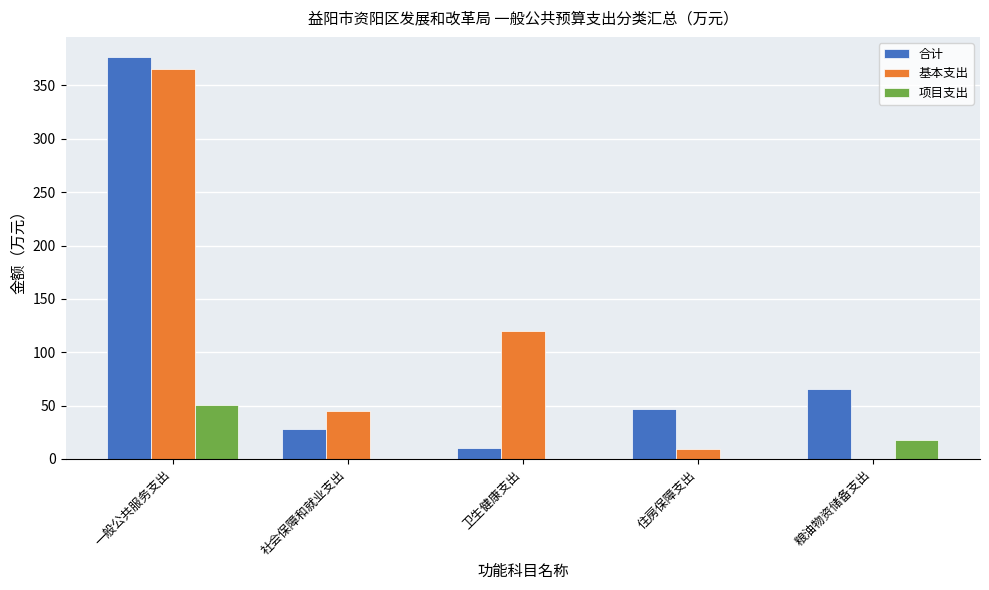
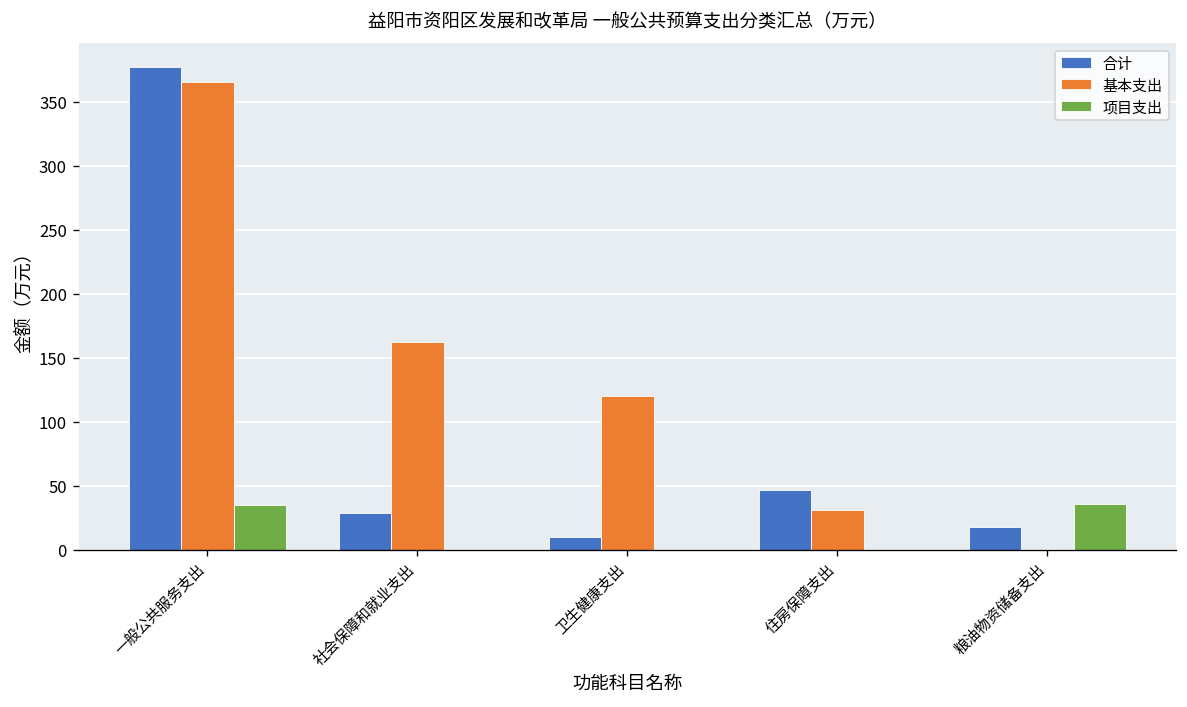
项目支出, 一般公共服务支出: 51 -> 35
基本支出, 社会保障和就业支出: 45 -> 162
基本支出, 住房保障支出: 9 -> 31
合计, 粮油物资储备支出: 65 -> 18
项目支出, 粮油物资储备支出: 18 -> 36
